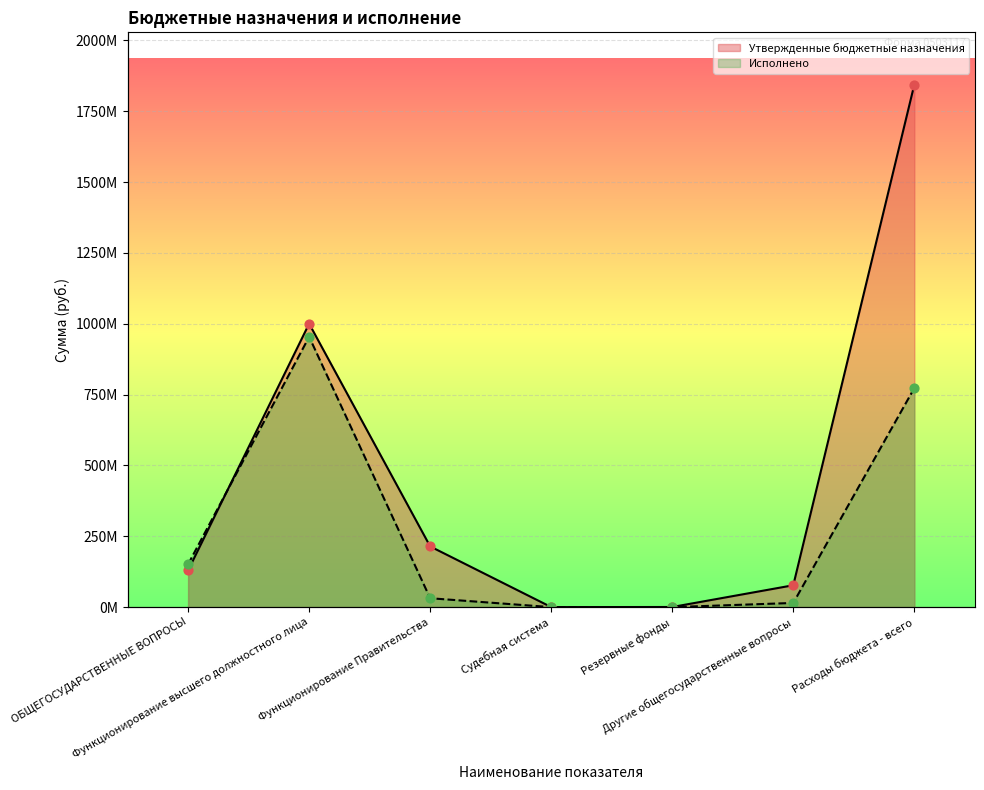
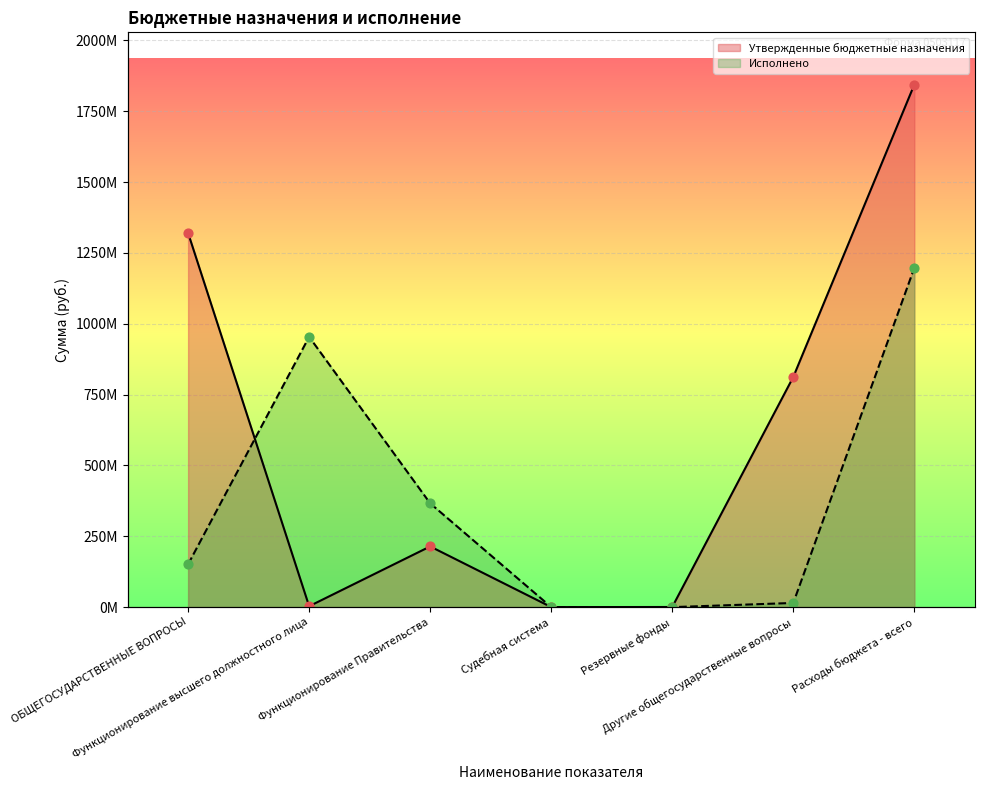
Утвержденные бюджетные назначения, ОБЩЕГОСУДАРСТВЕННЫЕ ВОПРОСЫ: 130000000 -> 1320000000
Утвержденные бюджетные назначения, Функционирование высшего должностного лица: 1000000000 -> 0
Исполнено, Функционирование Правительства: 30000000 -> 370000000
Утвержденные бюджетные назначения, Другие общегосударственные вопросы: 80000000 -> 810000000
Исполнено, Расходы бюджета - всего: 770000000 -> 1200000000
